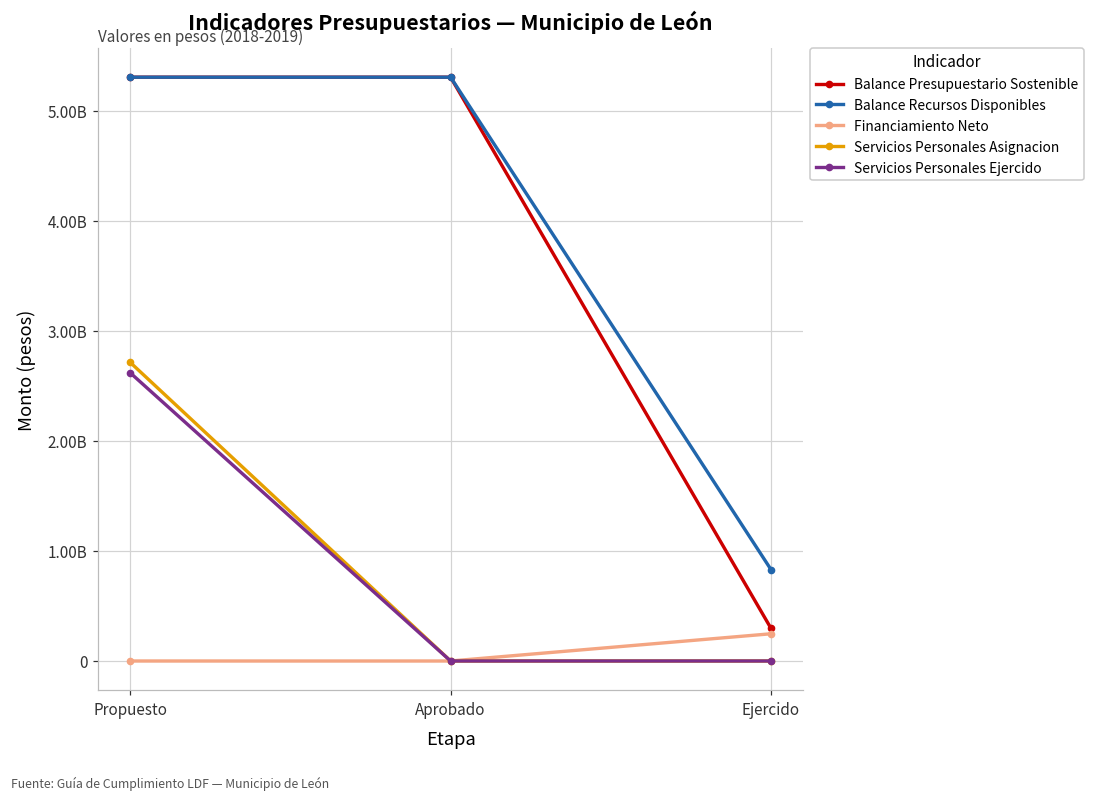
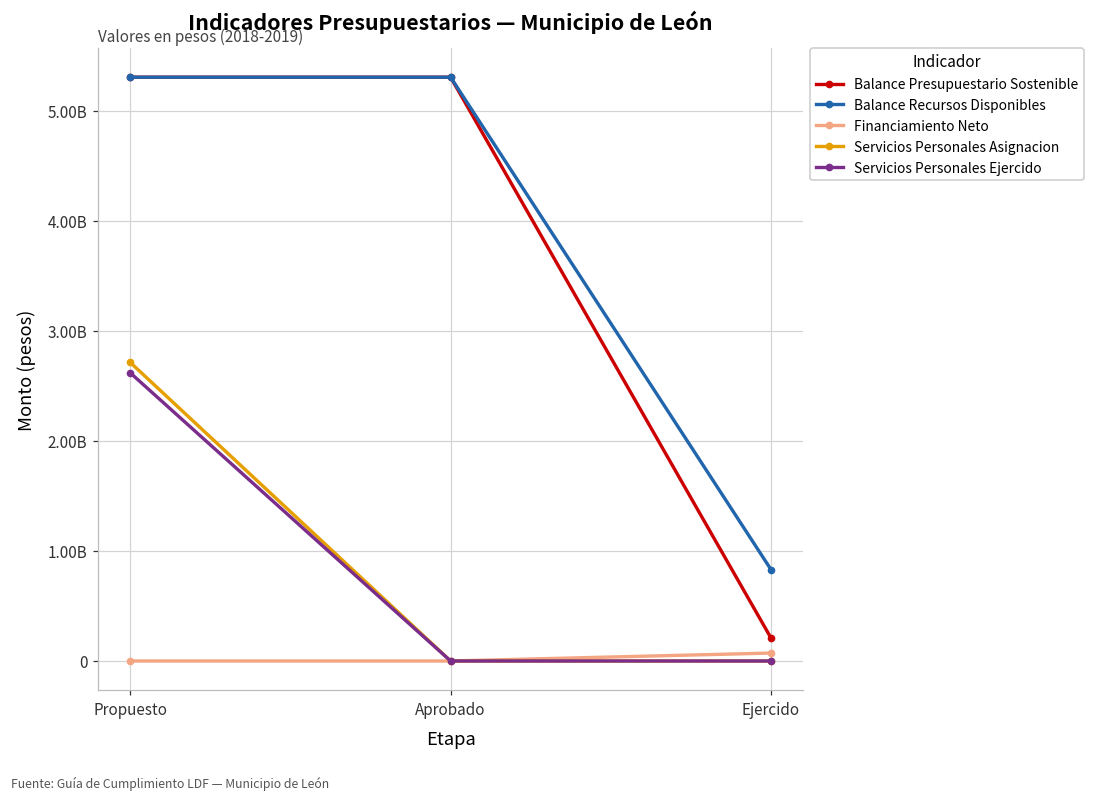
Balance Presupuestario Sostenible, Ejercido: 300000000 -> 200000000
Financiamiento Neto, Ejercido: 200000000 -> 100000000
